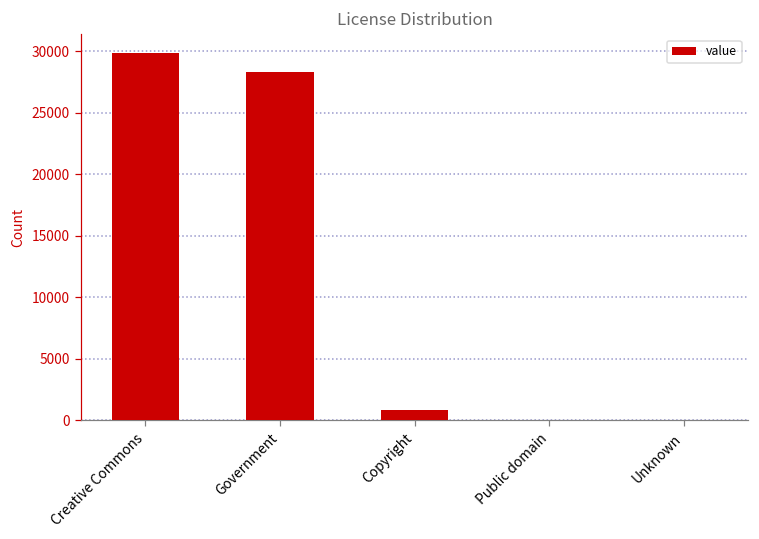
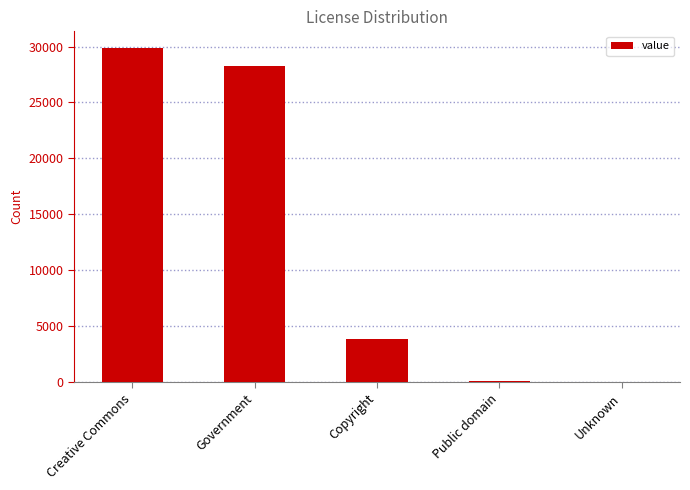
Copyright: 800 -> 3900
